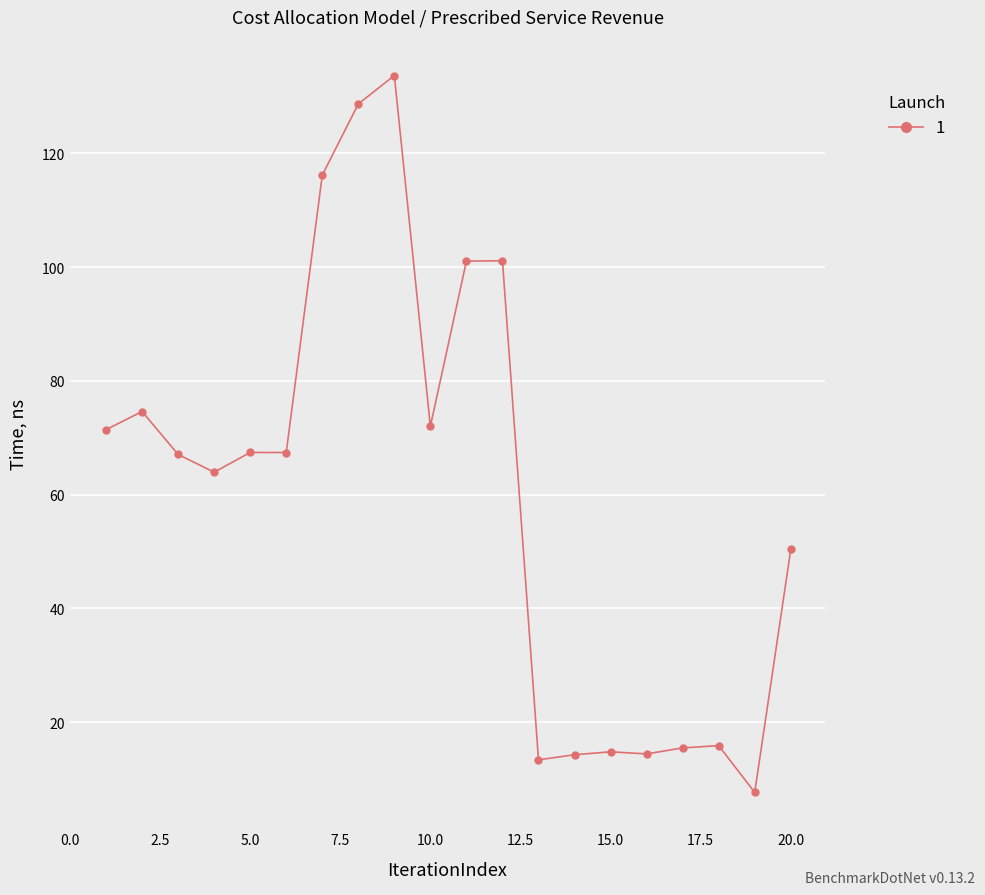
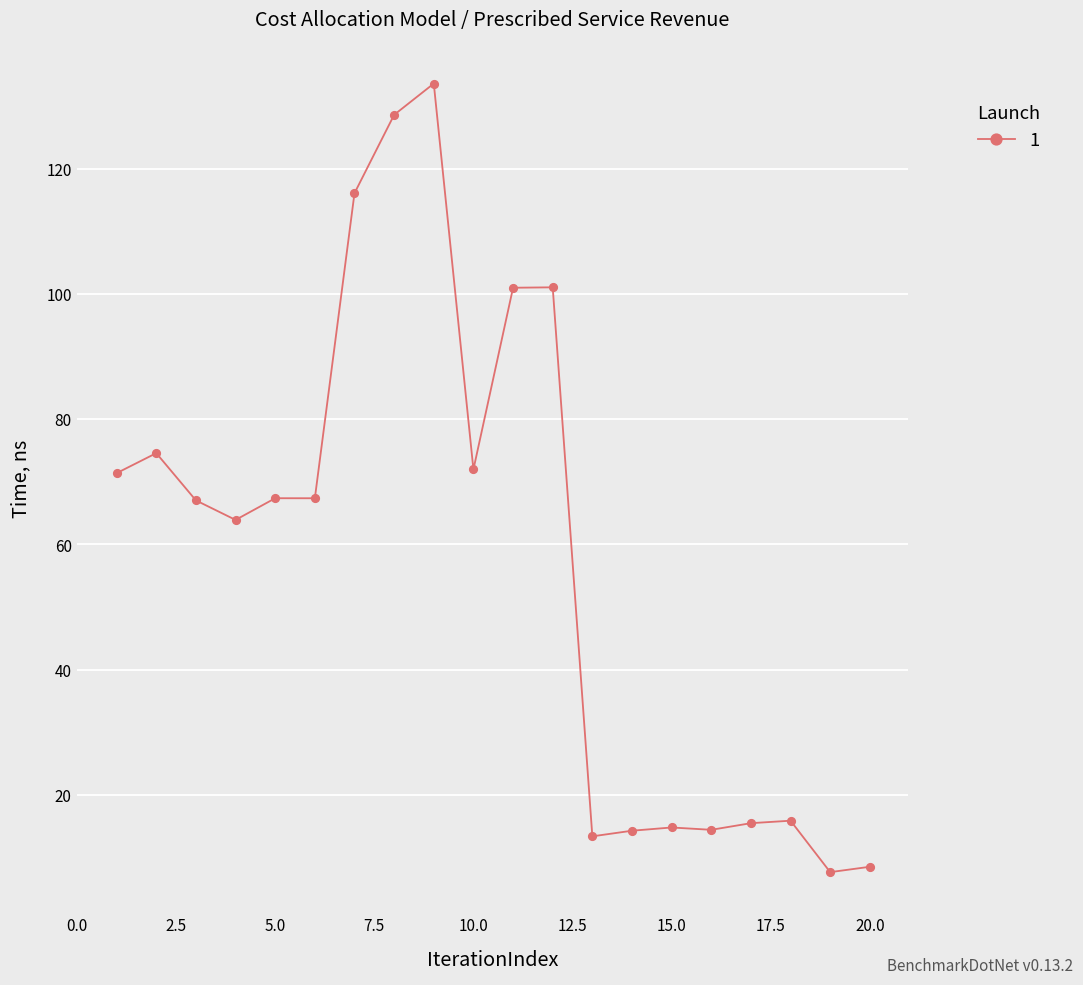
20.0: 50 -> 8
